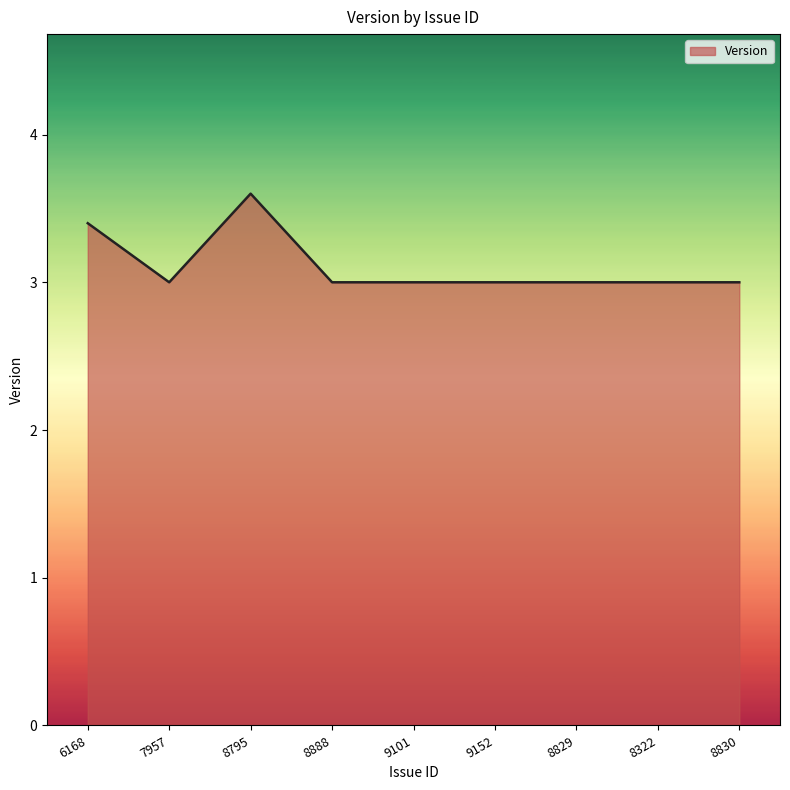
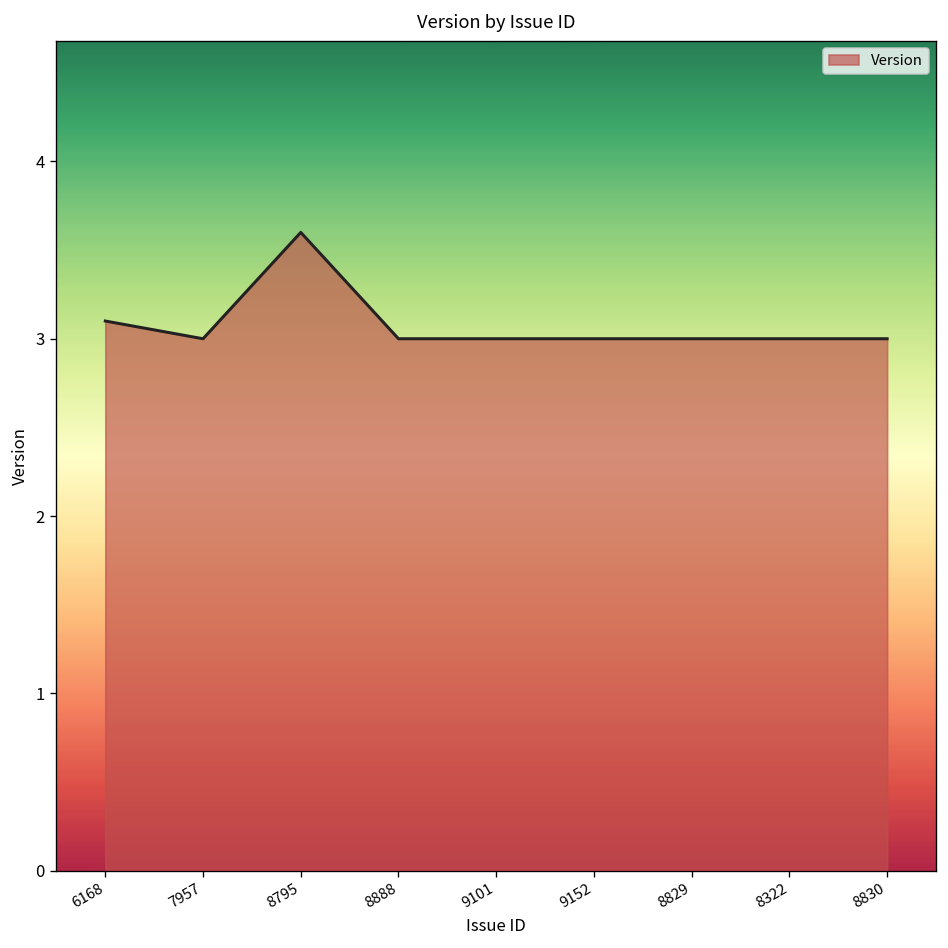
6168: 3.4 -> 3.1
